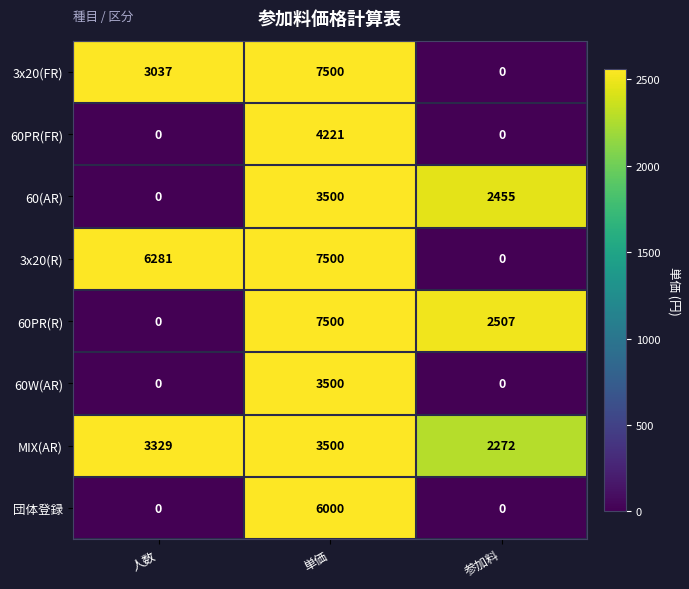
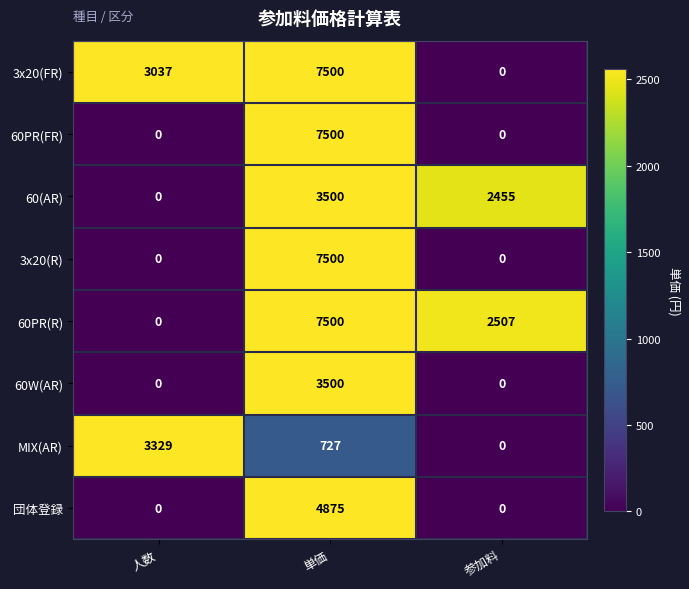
60PR(FR), 単価: 4221 -> 7500
3x20(R), 人数: 6281 -> 0
MIX(AR), 単価: 3500 -> 727
MIX(AR), 参加料: 2272 -> 0
団体登録, 単価: 6000 -> 4875
